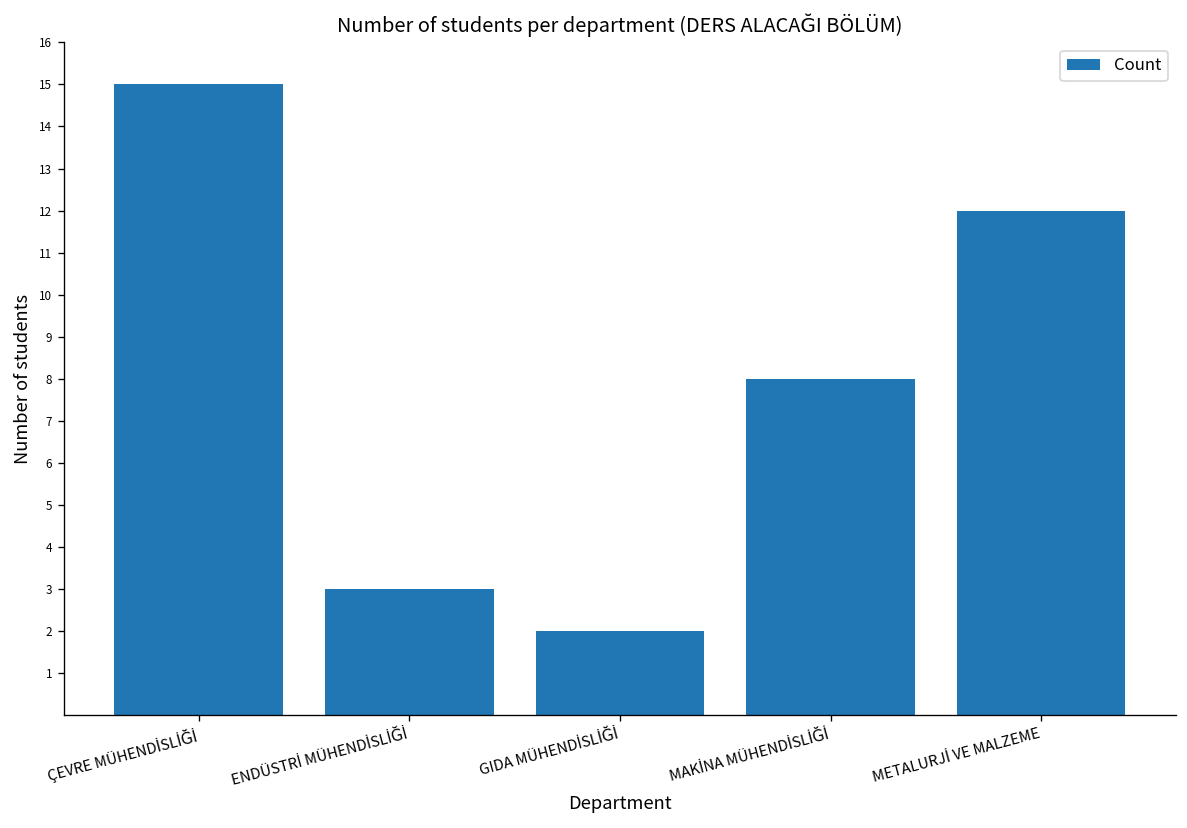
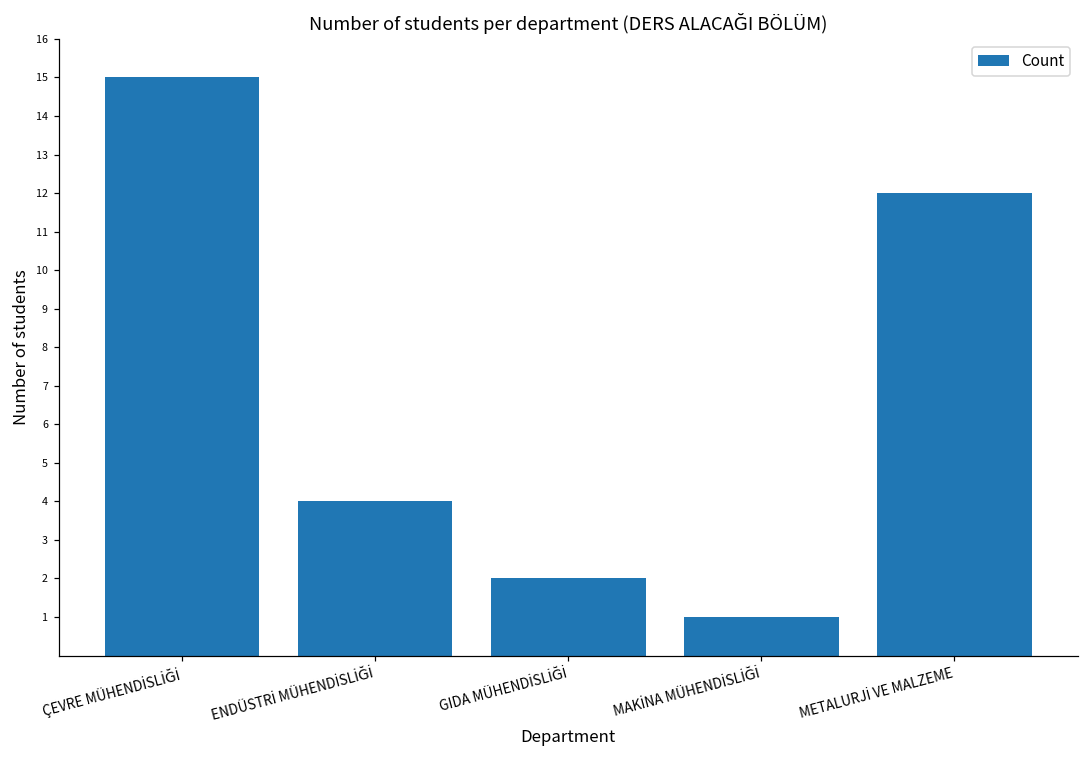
ENDÜSTRİ MÜHENDİSLİĞİ: 3 -> 4
MAKİNA MÜHENDİSLİĞİ: 8 -> 1
